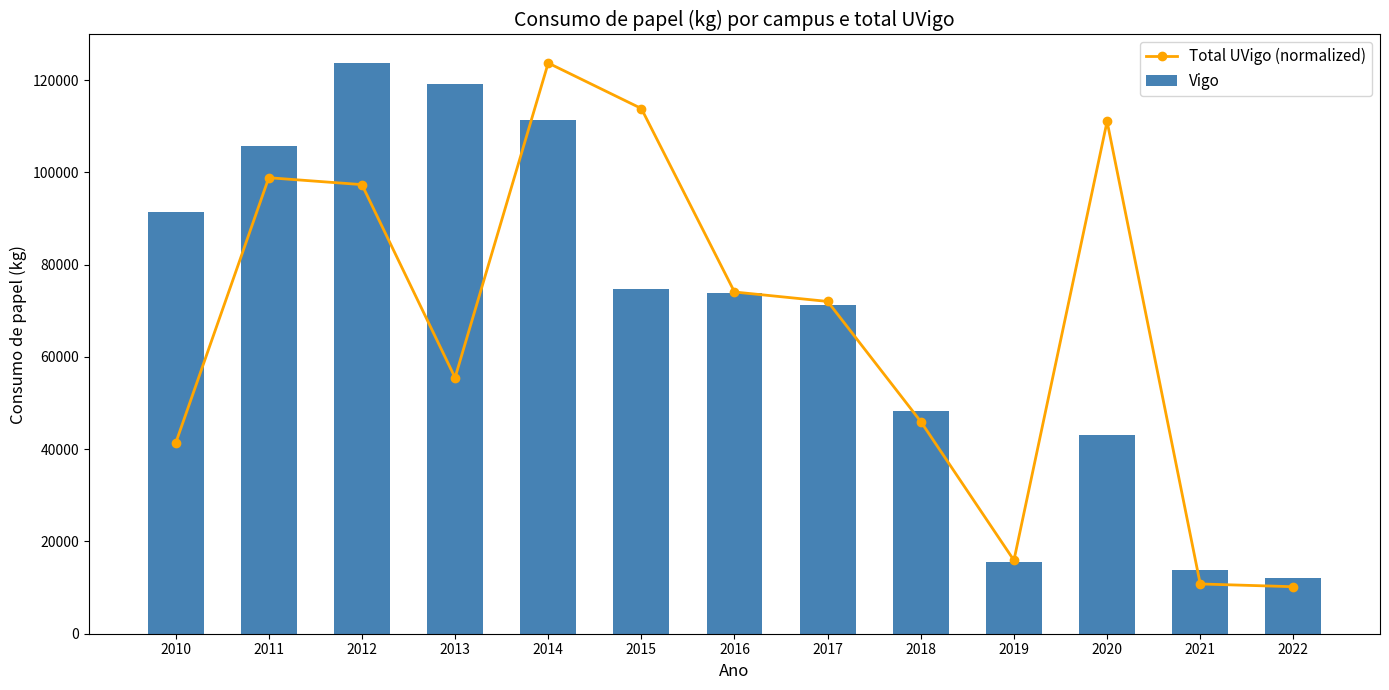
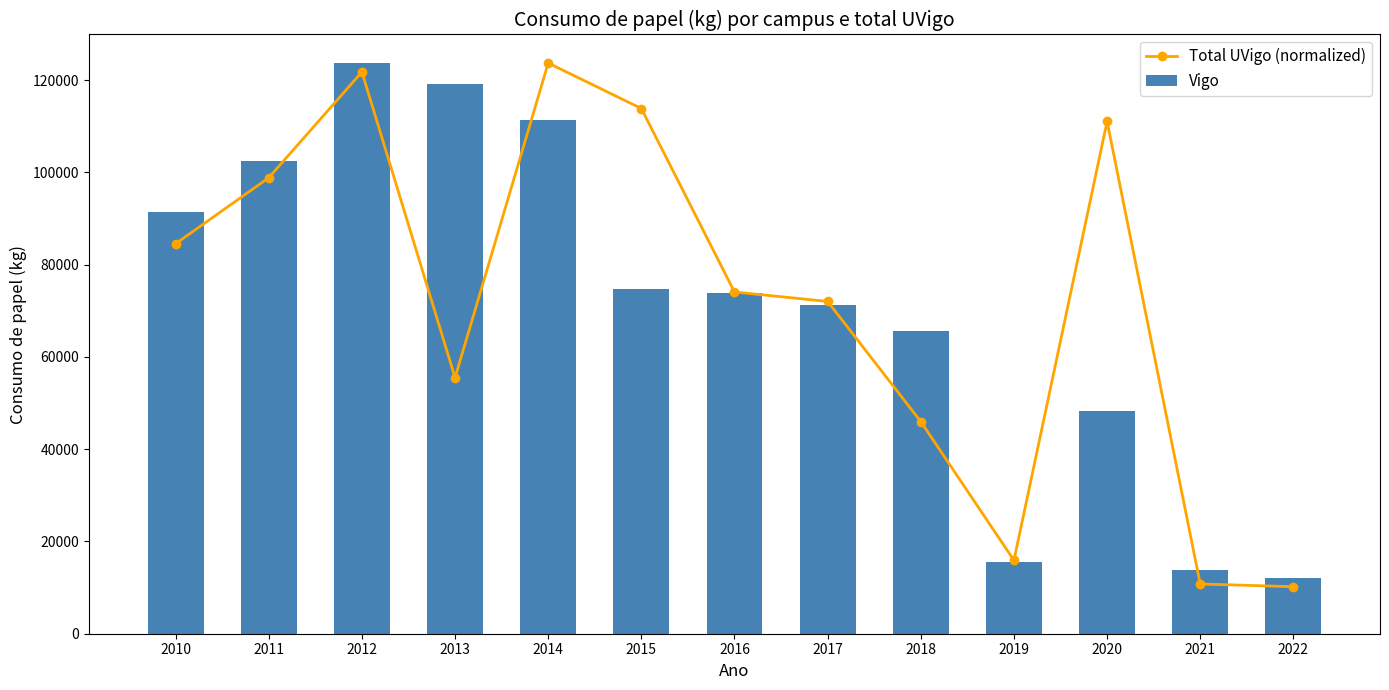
Total UVigo (normalized), 2010: 41000 -> 85000
Vigo, 2011: 106000 -> 102000
Total UVigo (normalized), 2012: 97000 -> 122000
Vigo, 2018: 48000 -> 66000
Vigo, 2020: 43000 -> 48000
